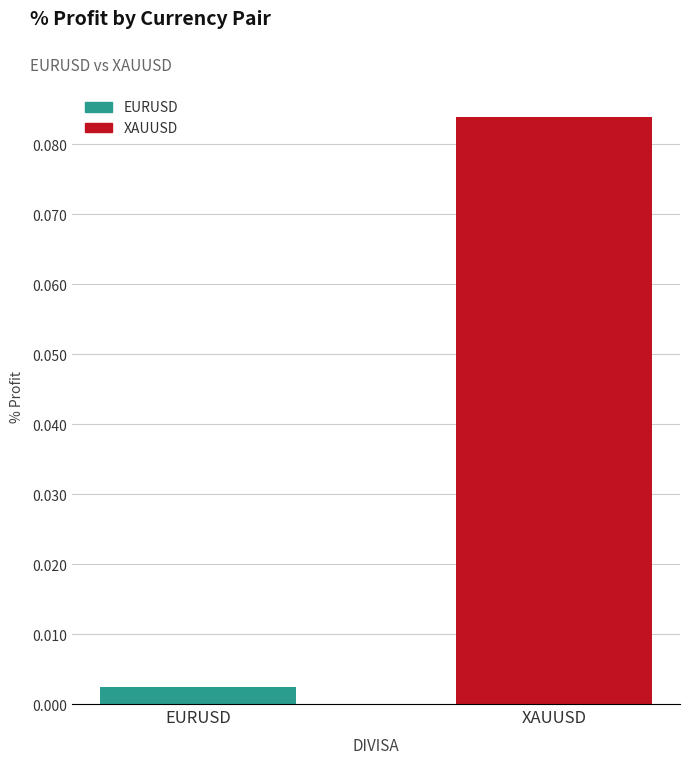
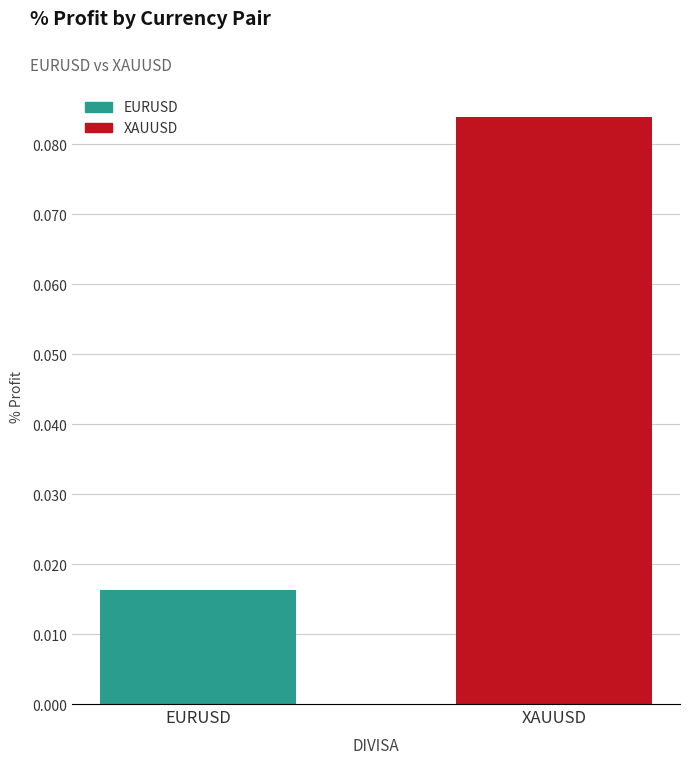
EURUSD: 0.002 -> 0.016
